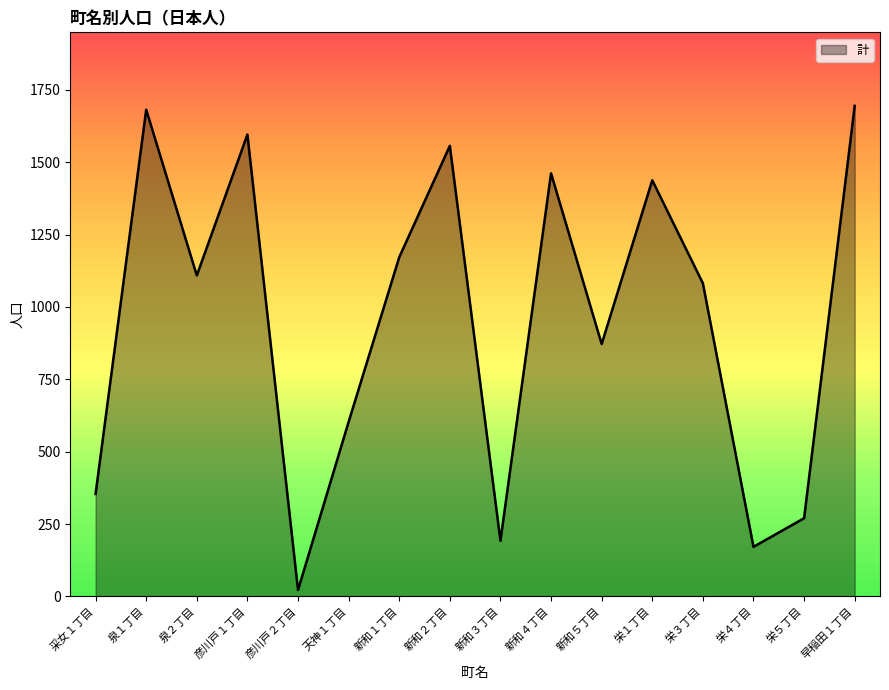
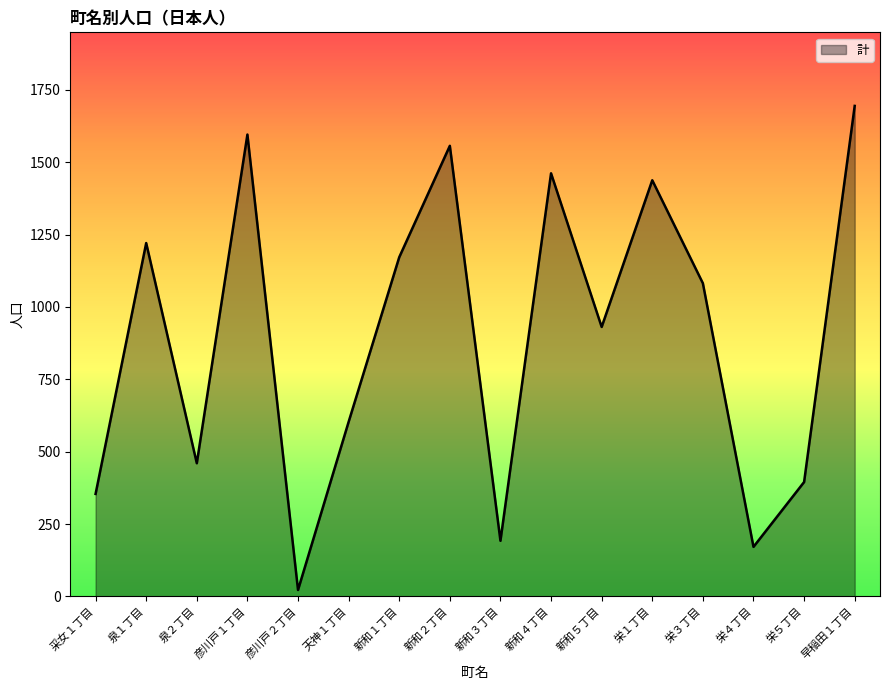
泉１丁目: 1680 -> 1220
泉２丁目: 1110 -> 460
新和５丁目: 870 -> 930
栄５丁目: 270 -> 400
